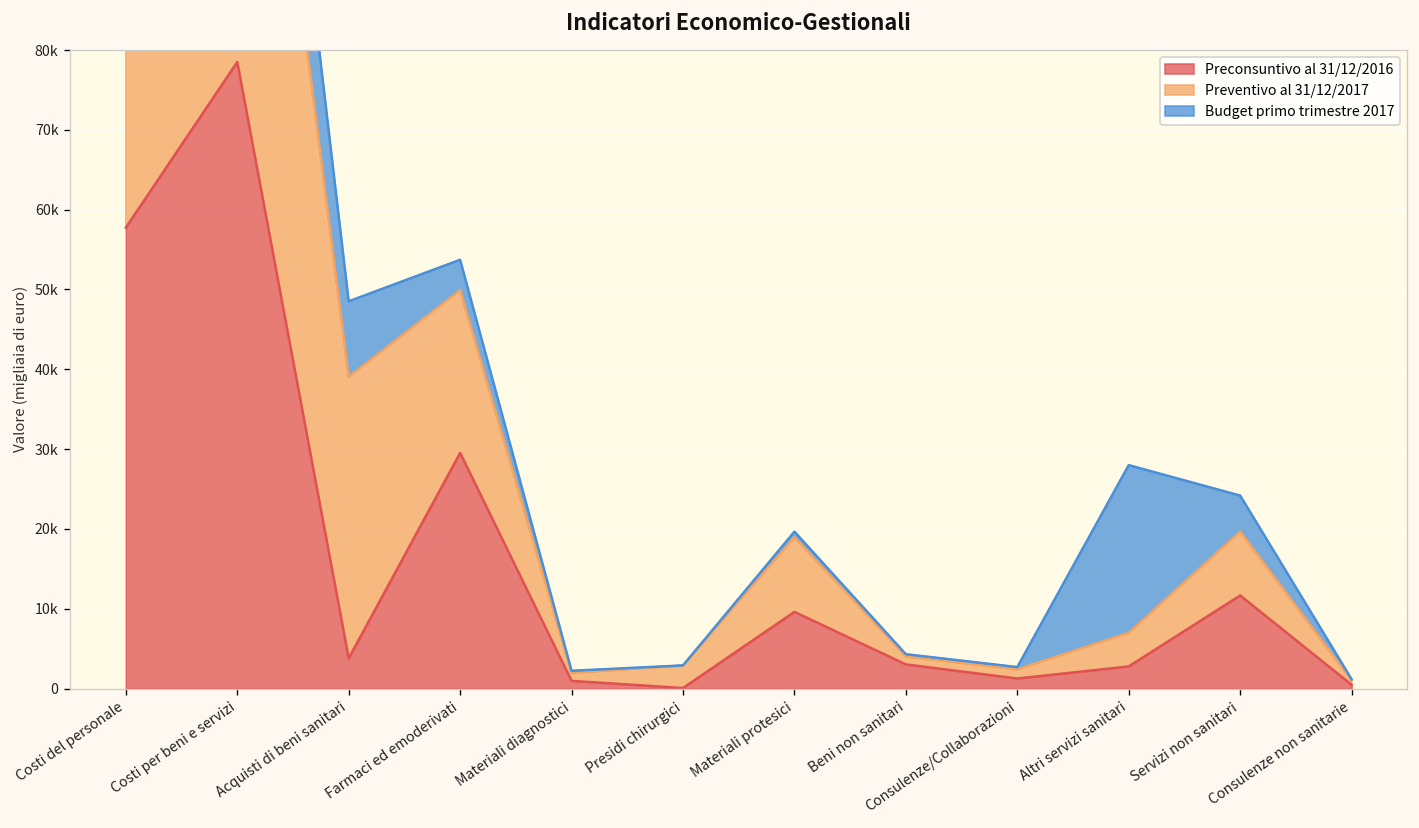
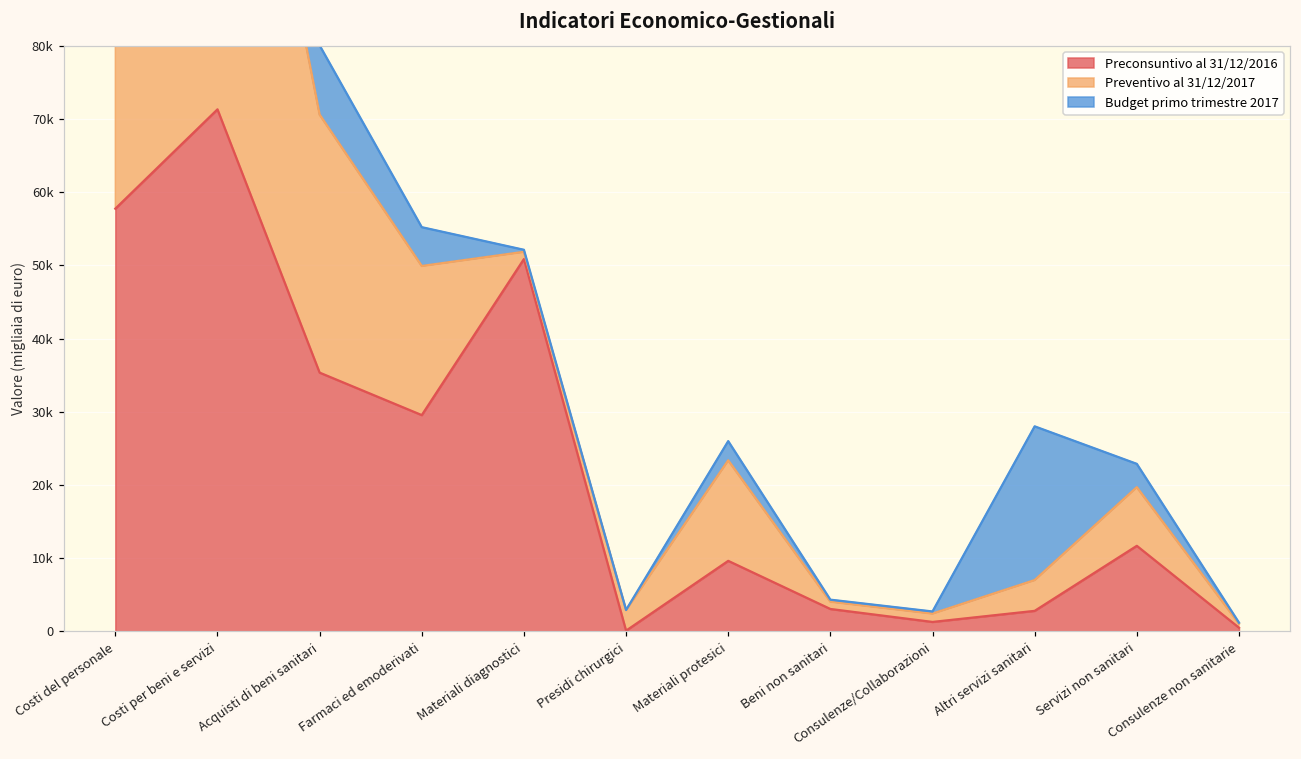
Preconsuntivo al 31/12/2016, Costi per beni e servizi: 79000 -> 71000
Preconsuntivo al 31/12/2016, Acquisti di beni sanitari: 4000 -> 35000
Budget primo trimestre 2017, Farmaci ed emoderivati: 4000 -> 5000
Preconsuntivo al 31/12/2016, Materiali diagnostici: 1000 -> 51000
Preventivo al 31/12/2017, Materiali protesici: 9000 -> 14000
Budget primo trimestre 2017, Materiali protesici: 1000 -> 3000
Budget primo trimestre 2017, Servizi non sanitari: 4000 -> 3000
